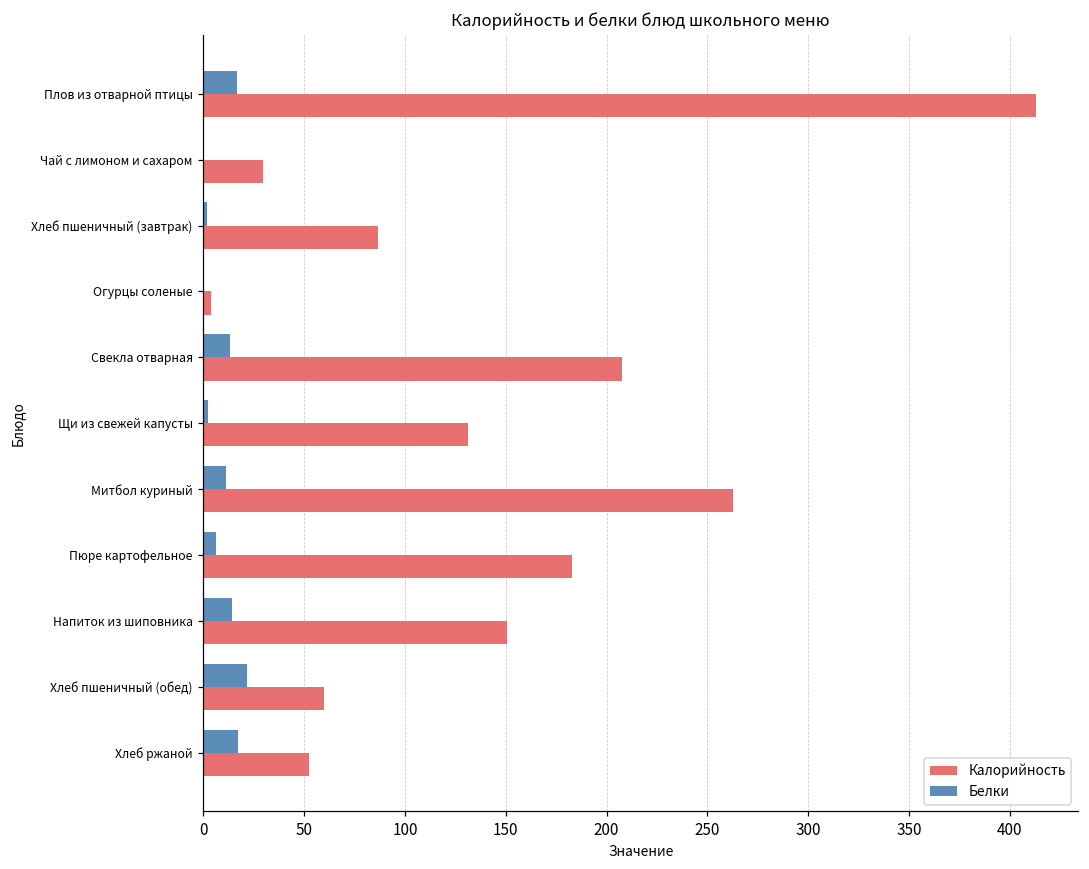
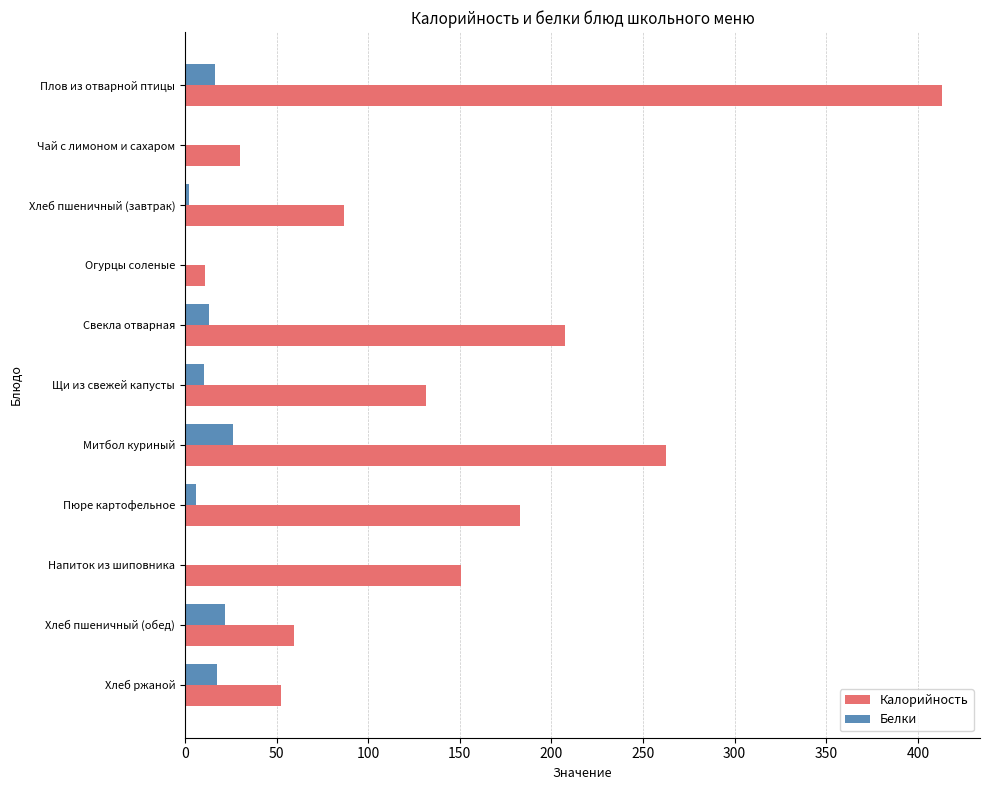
Калорийность, Огурцы соленые: 4 -> 11
Белки, Щи из свежей капусты: 2 -> 11
Белки, Митбол куриный: 11 -> 26
Белки, Напиток из шиповника: 14 -> 0
